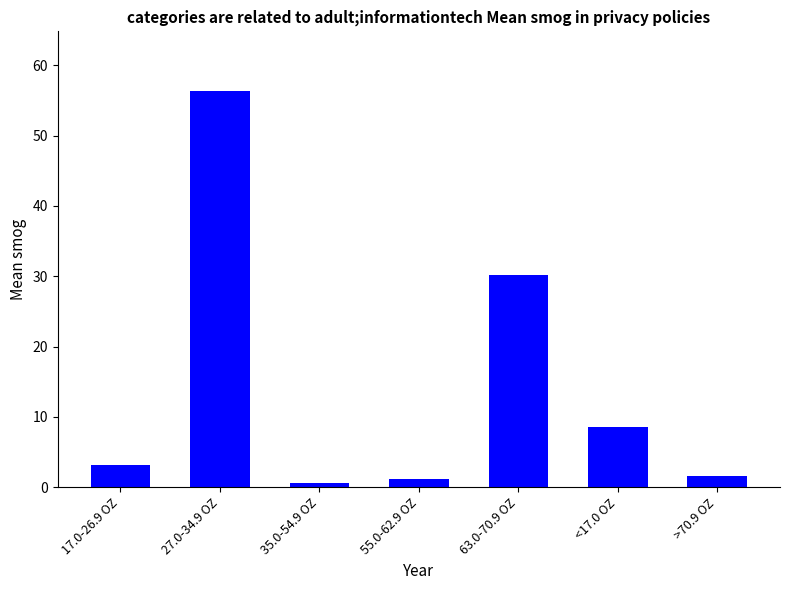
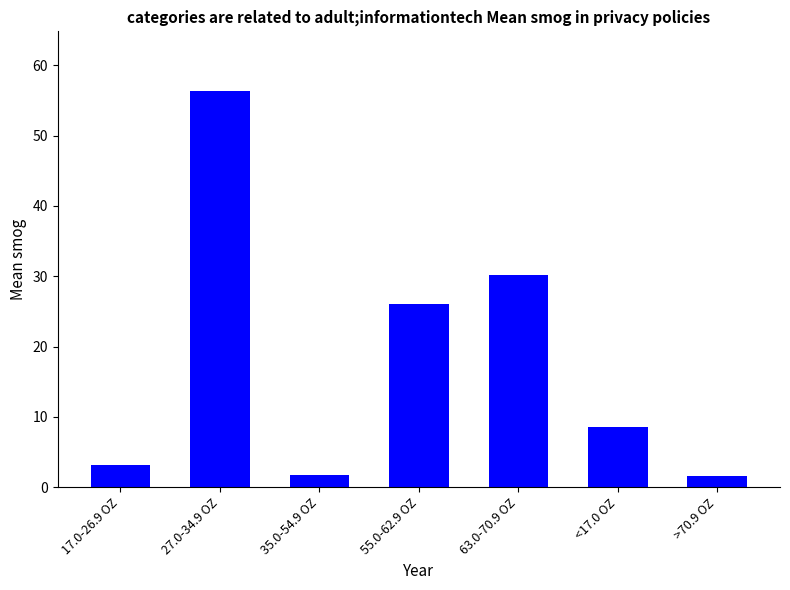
35.0-54.9 OZ: 1 -> 2
55.0-62.9 OZ: 1 -> 26
